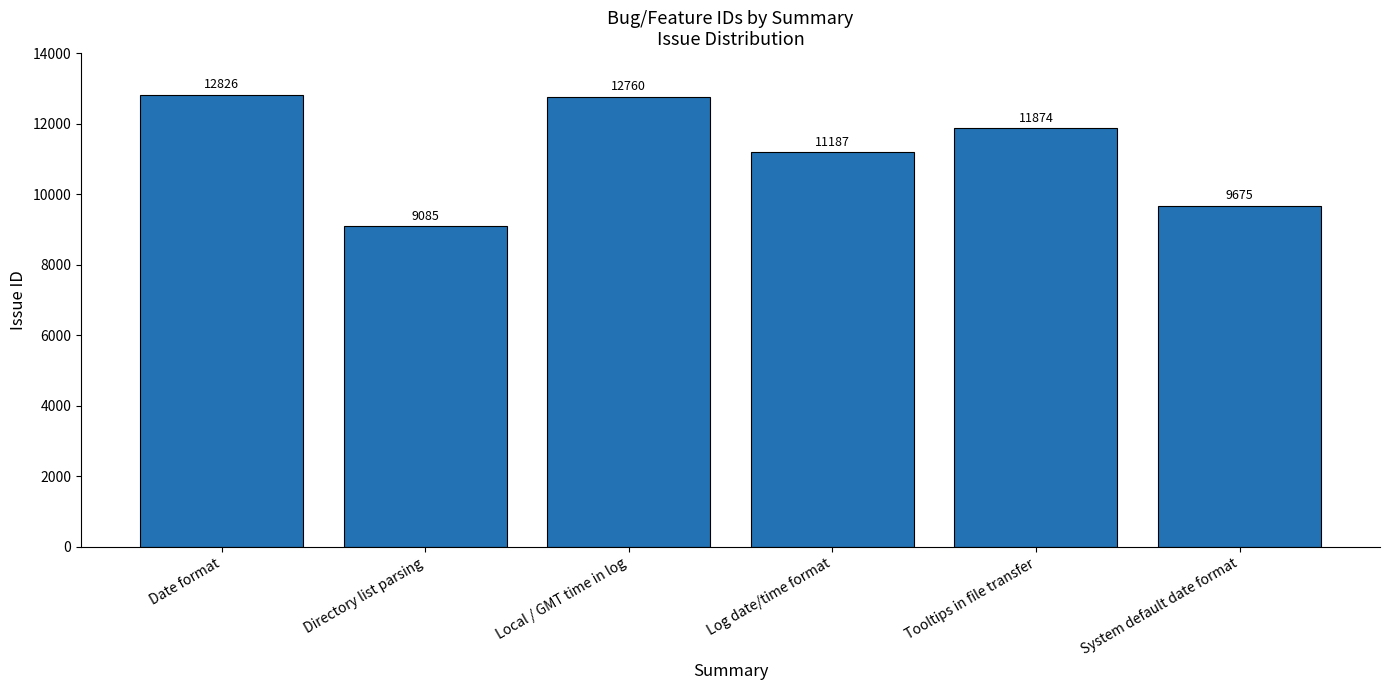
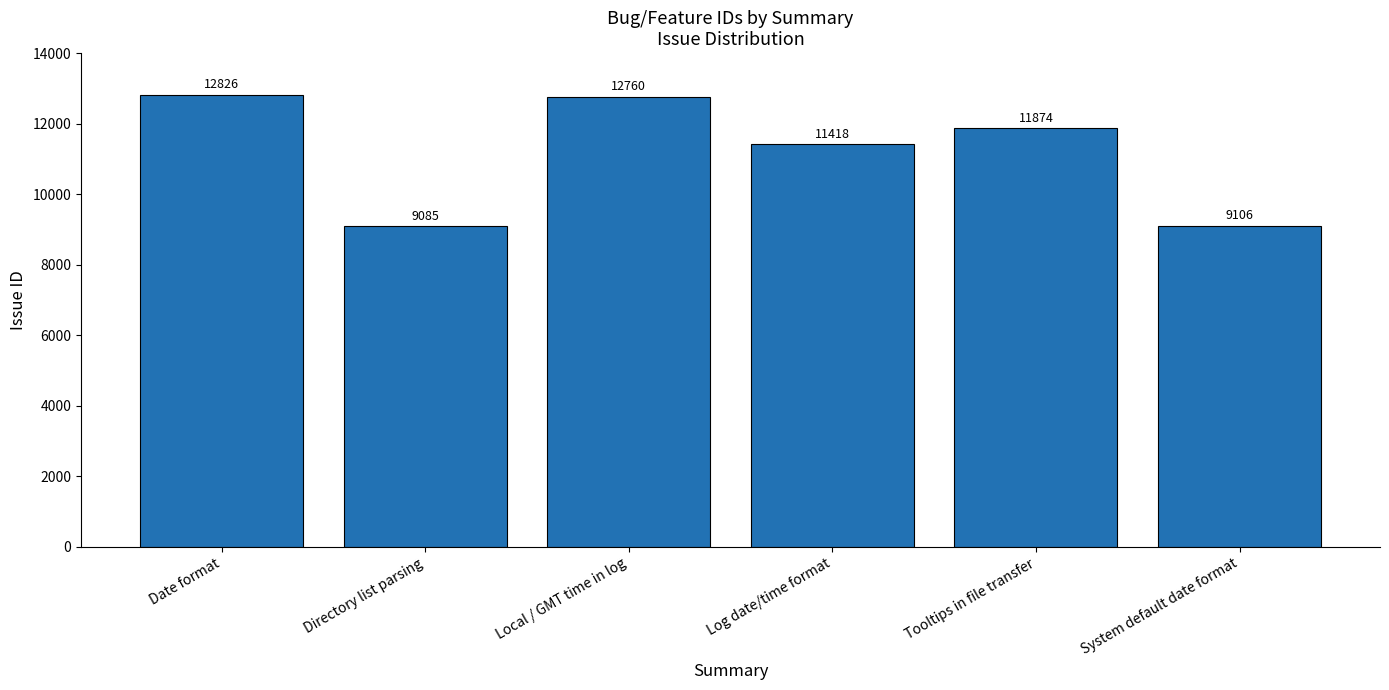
Log date/time format: 11187 -> 11418
System default date format: 9675 -> 9106
